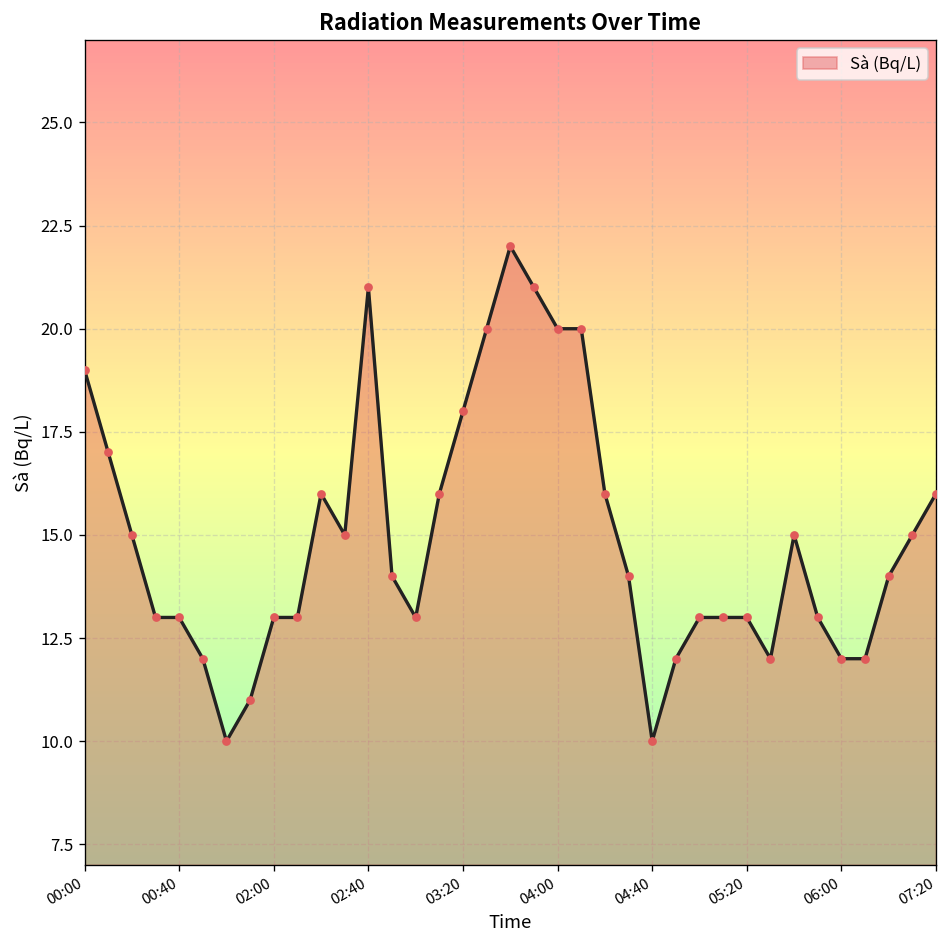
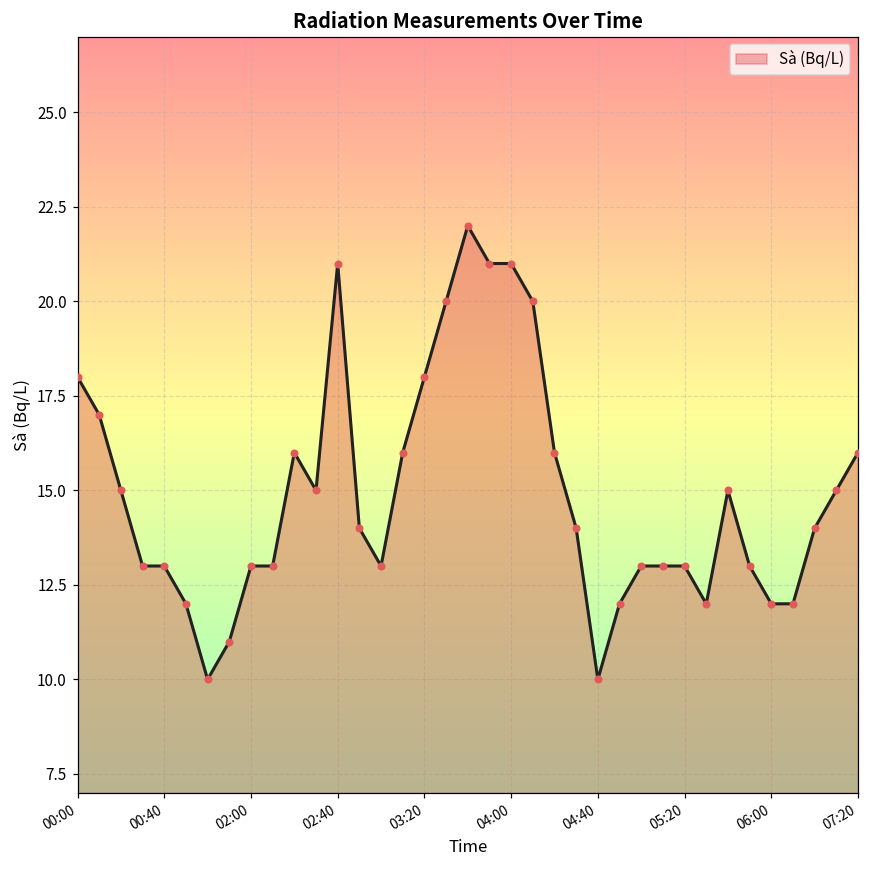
00:00: 19 -> 18
04:00: 20 -> 21
